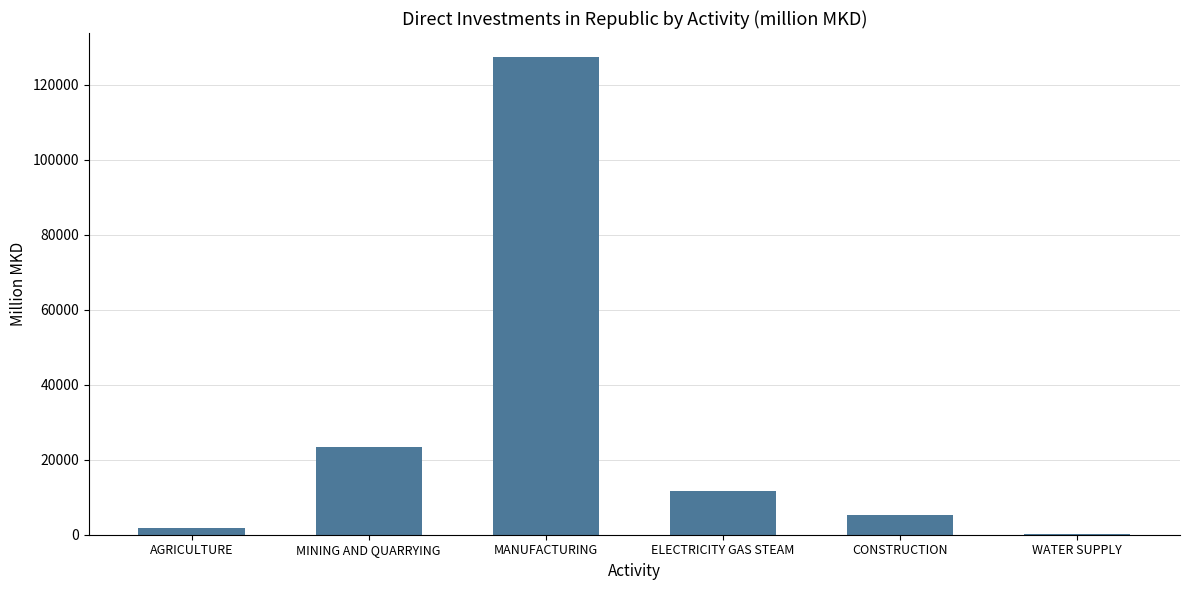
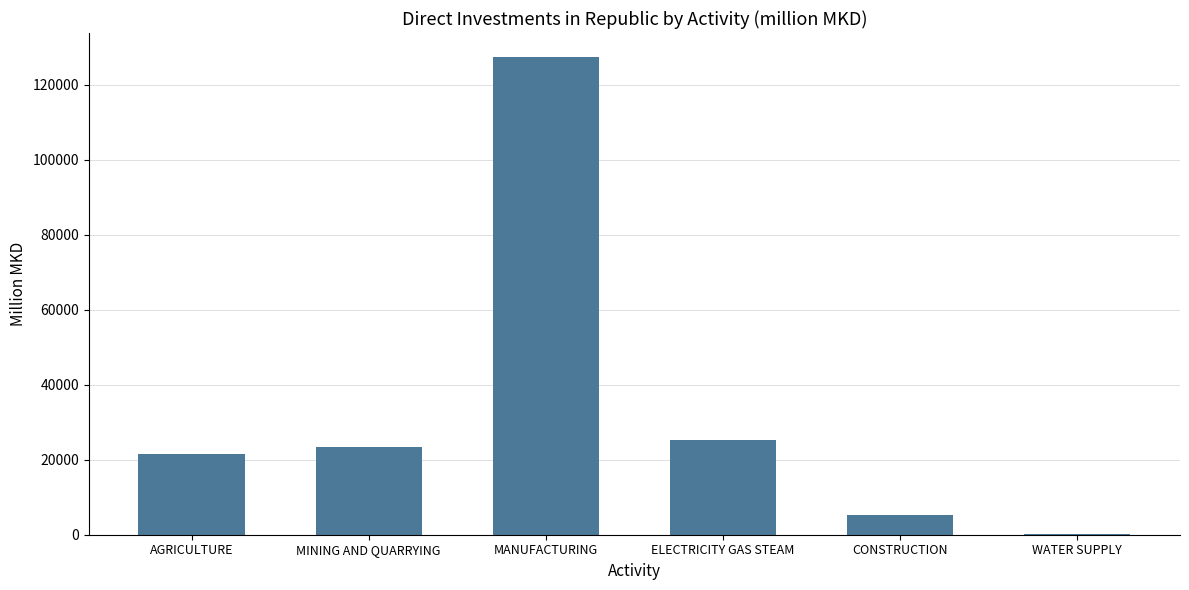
AGRICULTURE: 2000 -> 22000
ELECTRICITY GAS STEAM: 12000 -> 25000
